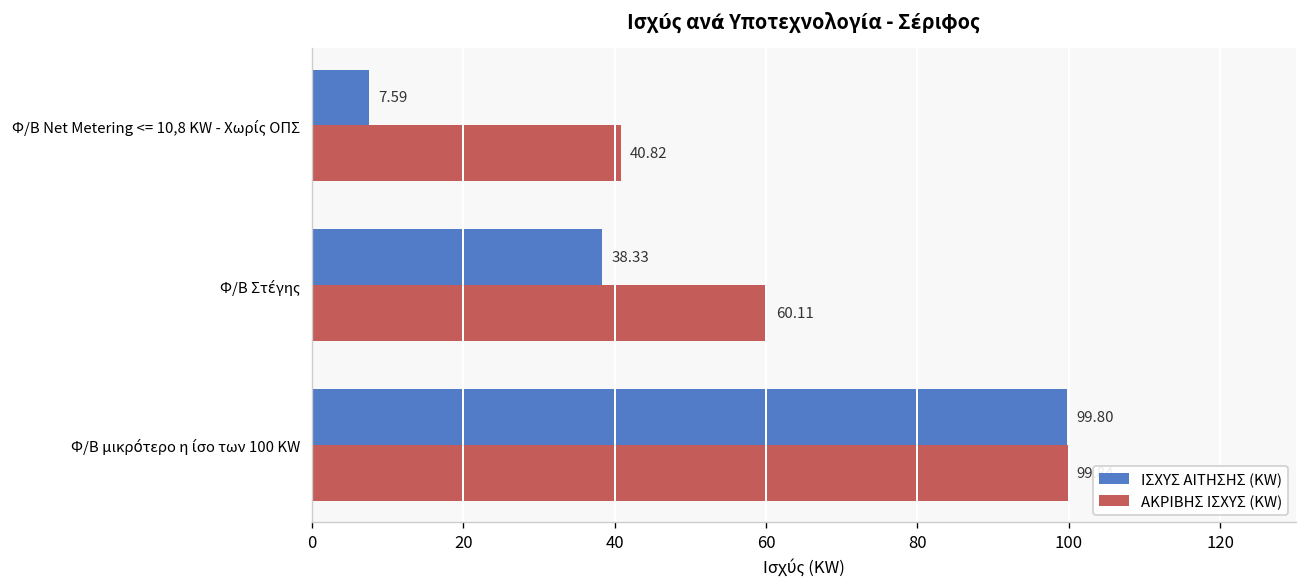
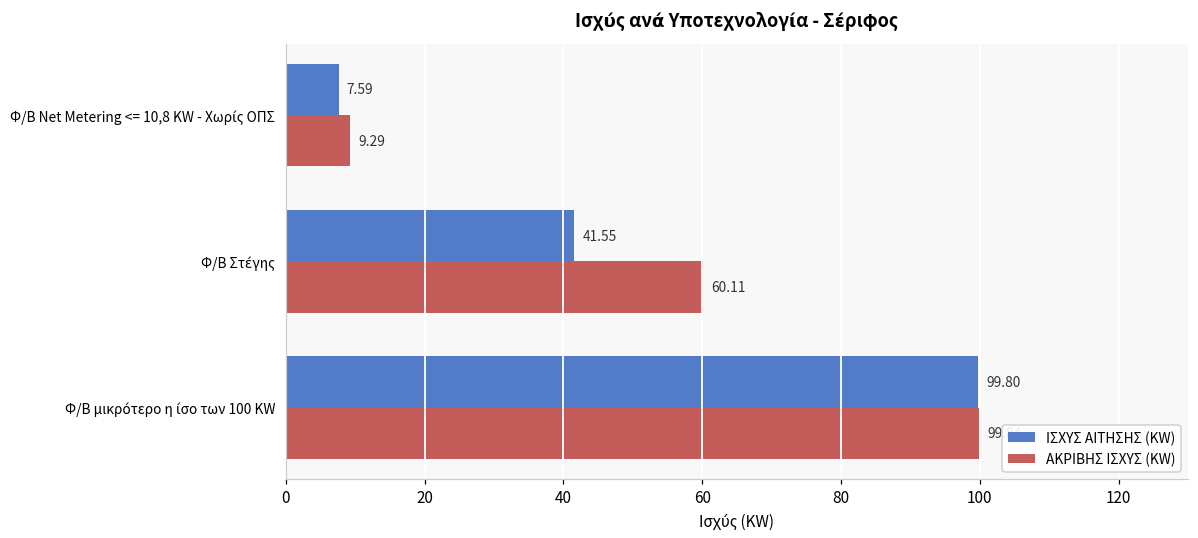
ΑΚΡΙΒΗΣ ΙΣΧΥΣ (KW), Φ/Β Net Metering <= 10,8 KW - Χωρίς ΟΠΣ: 40.82 -> 9.29
ΙΣΧΥΣ ΑΙΤΗΣΗΣ (KW), Φ/Β Στέγης: 38.33 -> 41.55
